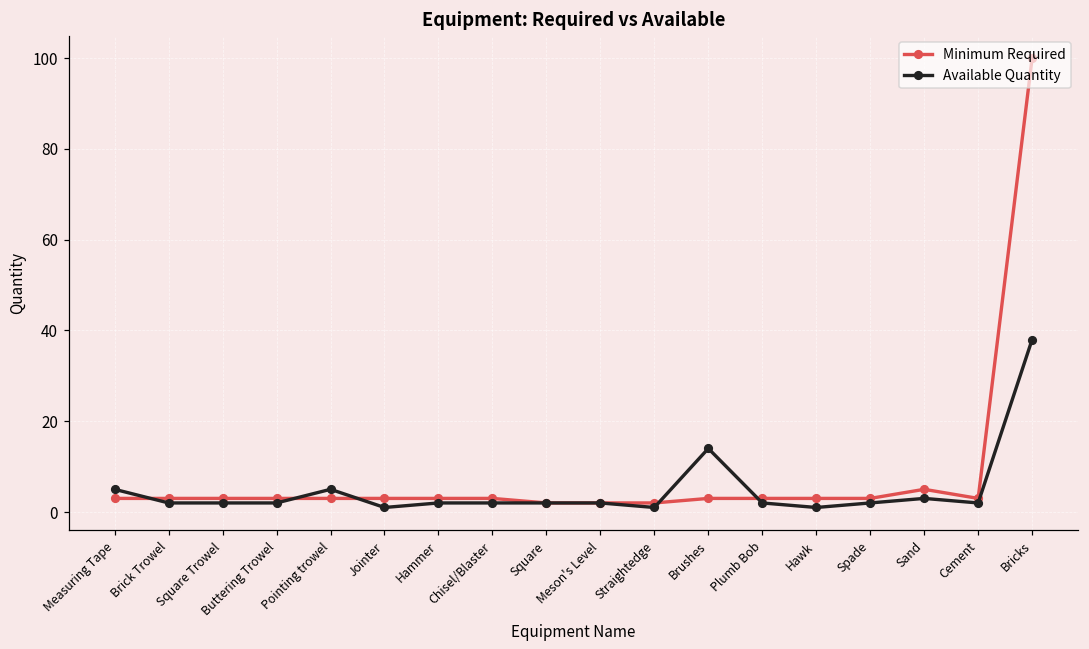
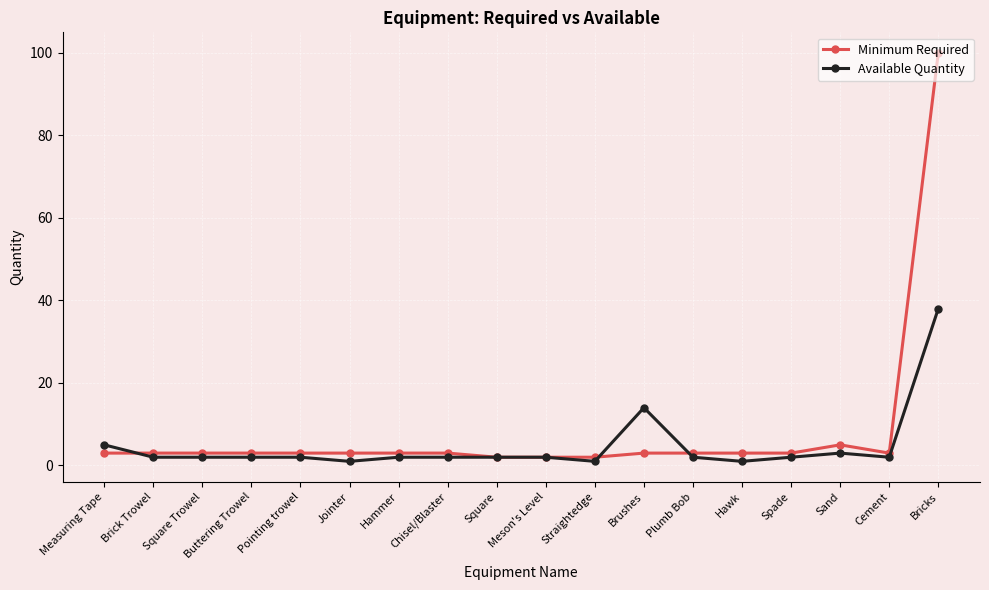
Available Quantity, Pointing trowel: 5 -> 2
